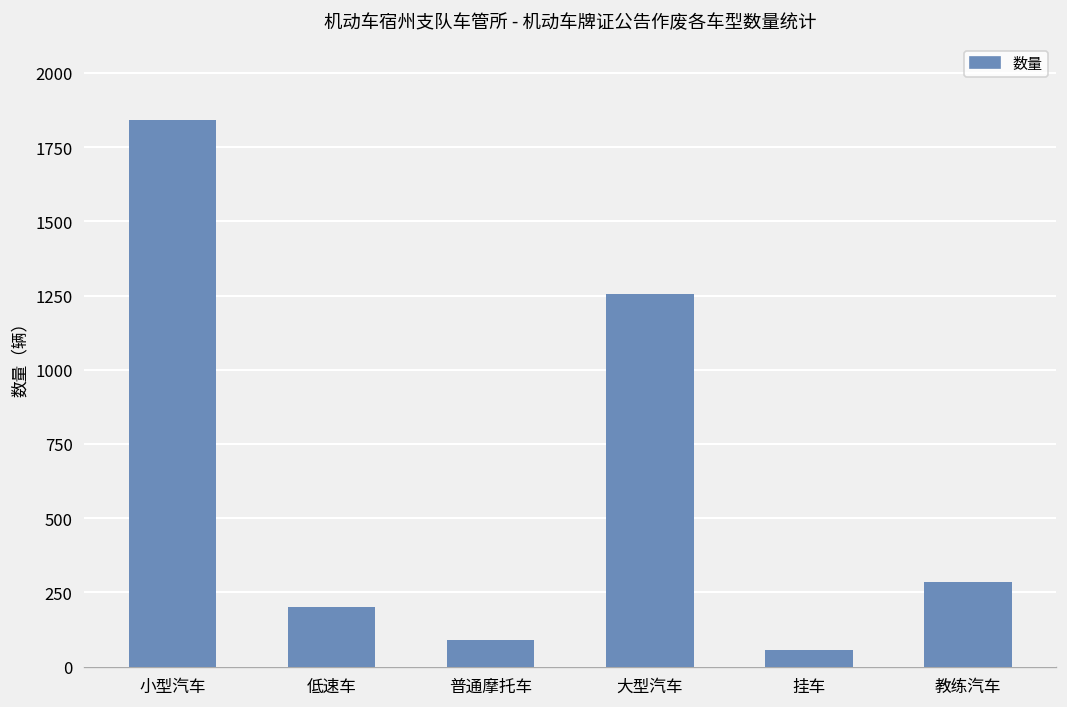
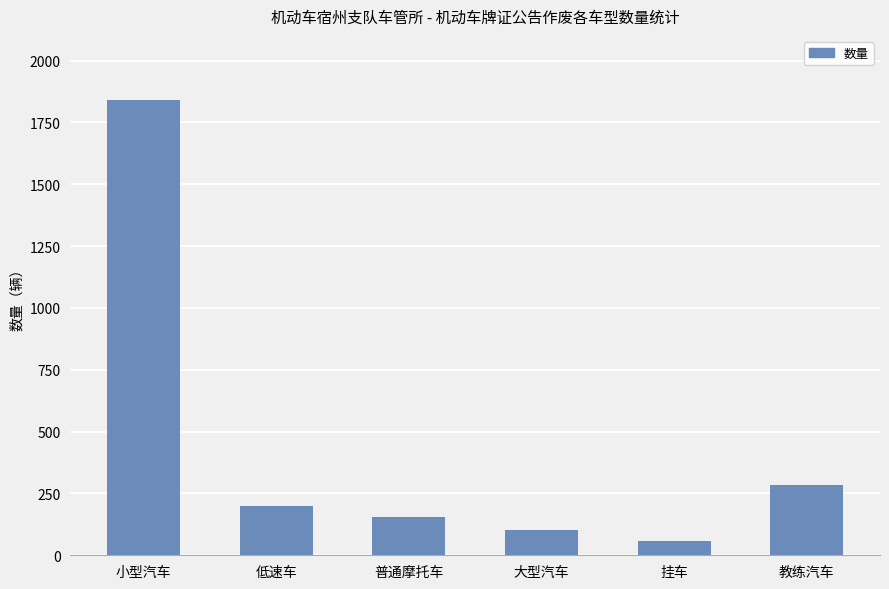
普通摩托车: 90 -> 160
大型汽车: 1260 -> 100
